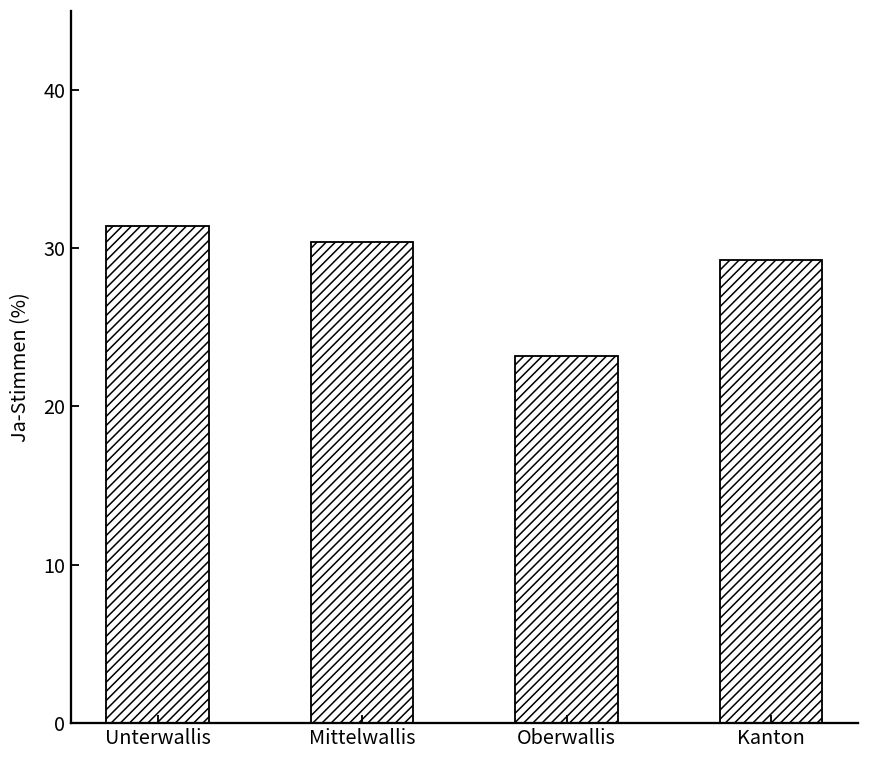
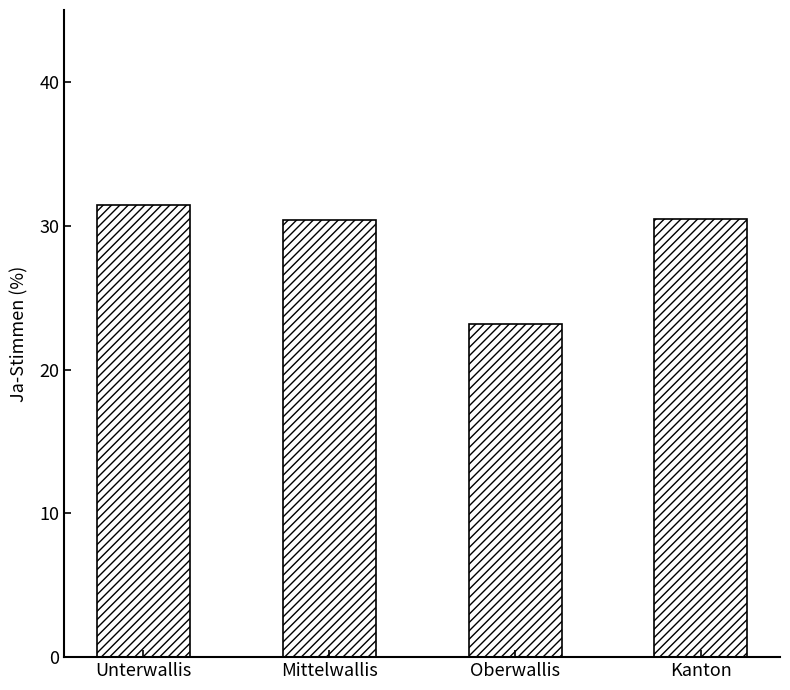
Kanton: 29.2 -> 30.5
